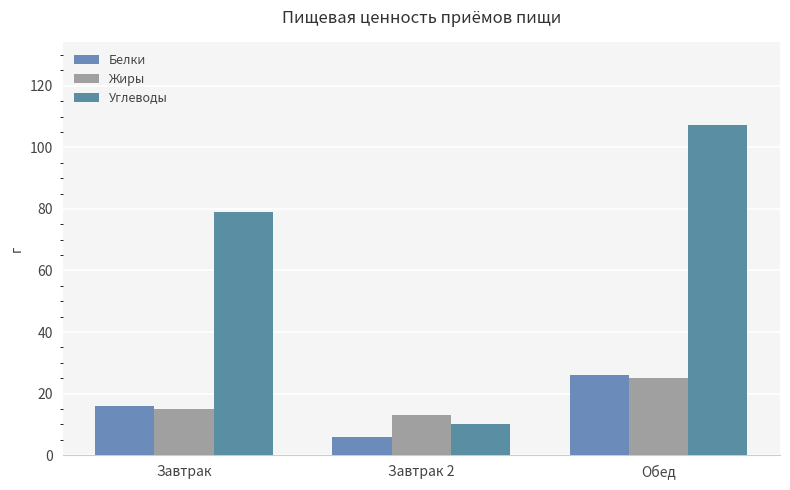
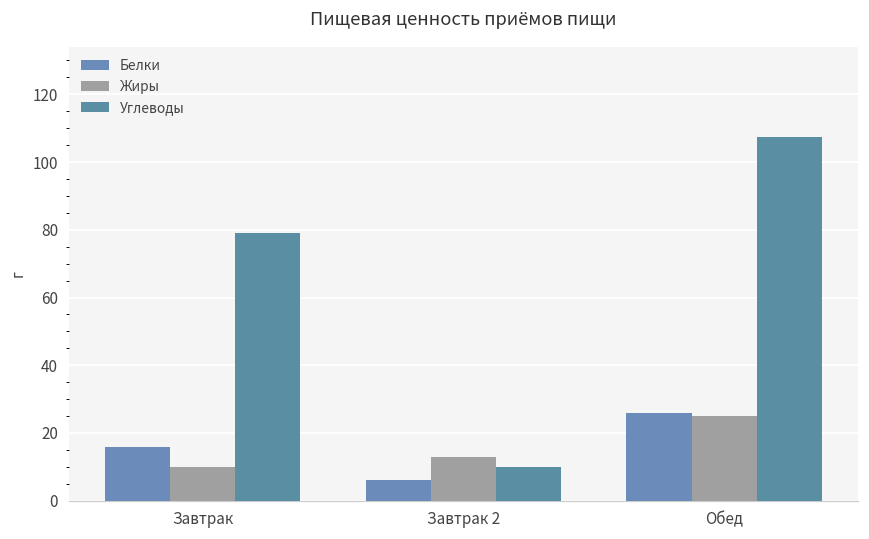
Жиры, Завтрак: 15 -> 10
